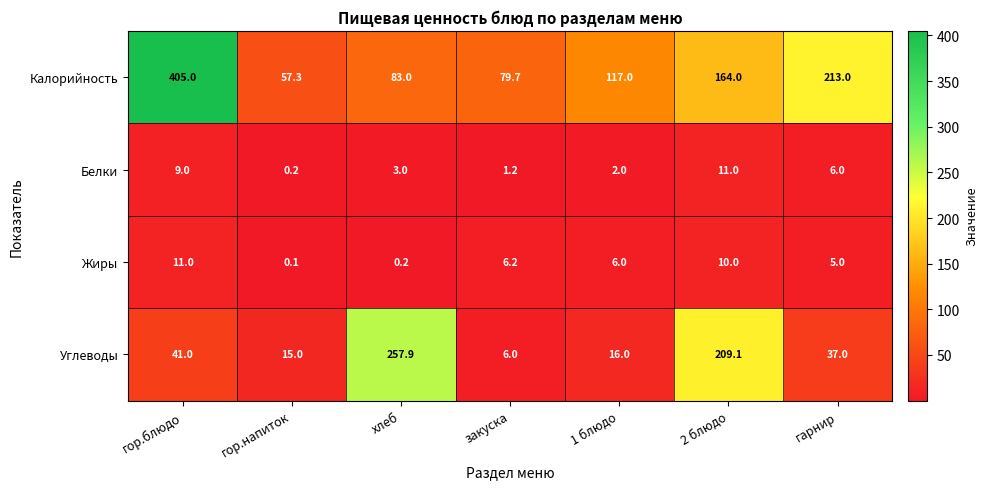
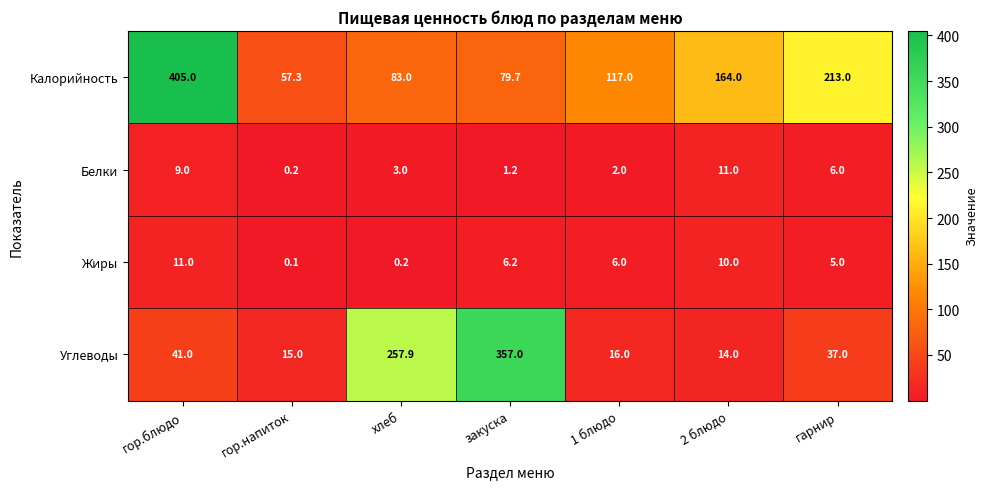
Углеводы, закуска: 6.0 -> 357.0
Углеводы, 2 блюдо: 209.1 -> 14.0
